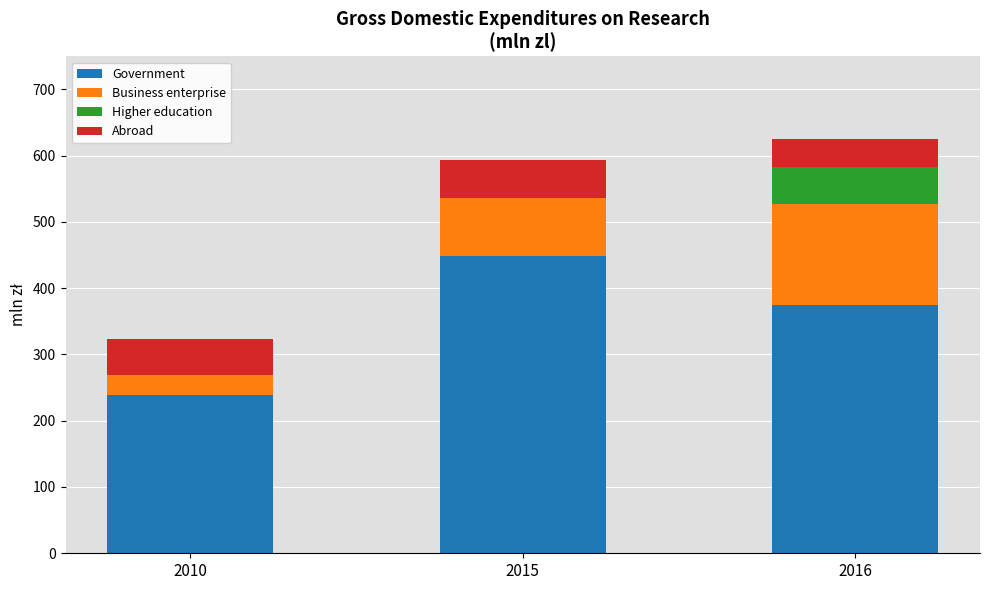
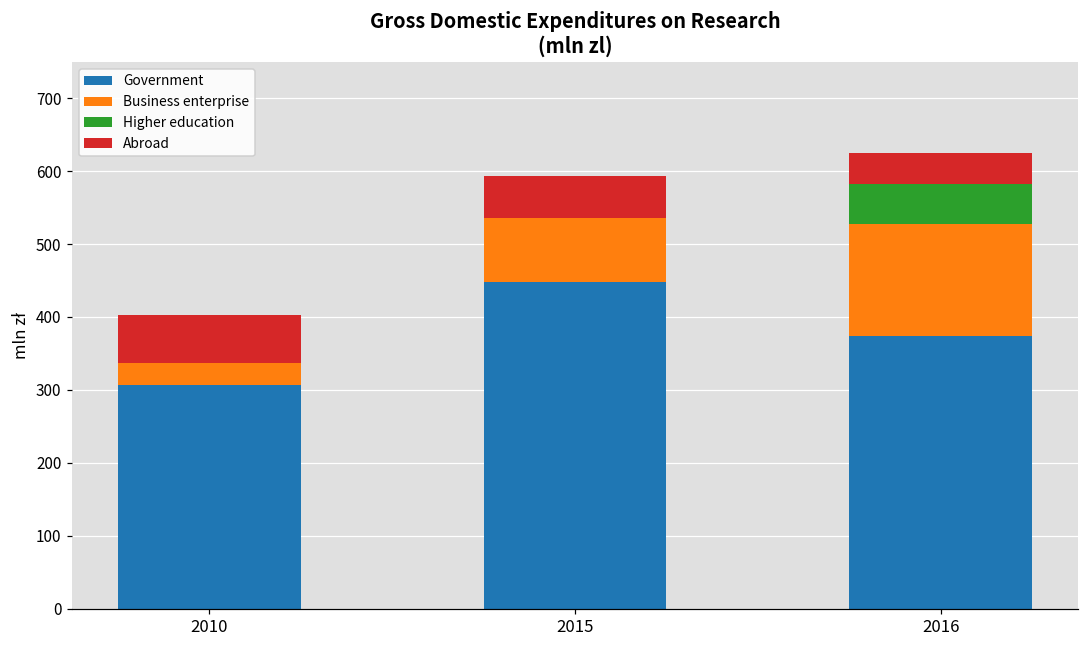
Government, 2010: 240 -> 310
Abroad, 2010: 50 -> 70
